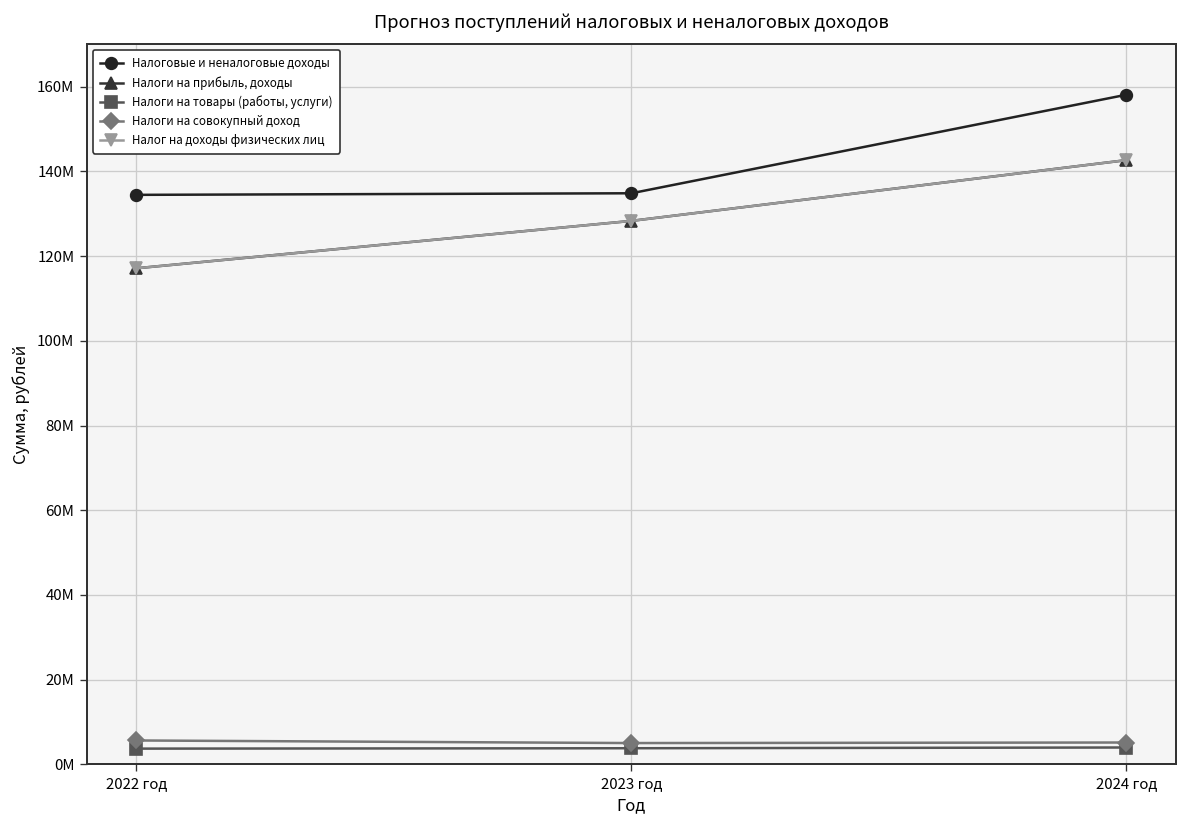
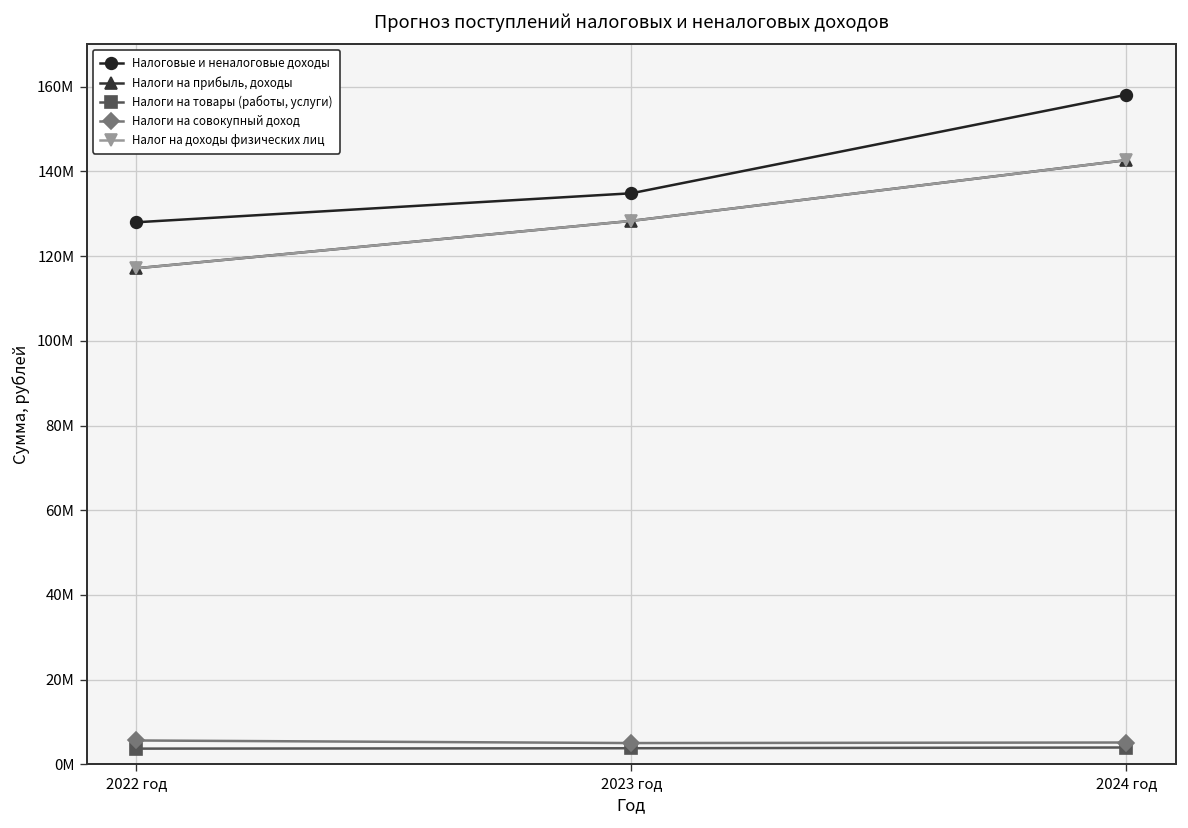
Налоговые и неналоговые доходы, 2022 год: 134000000 -> 128000000
